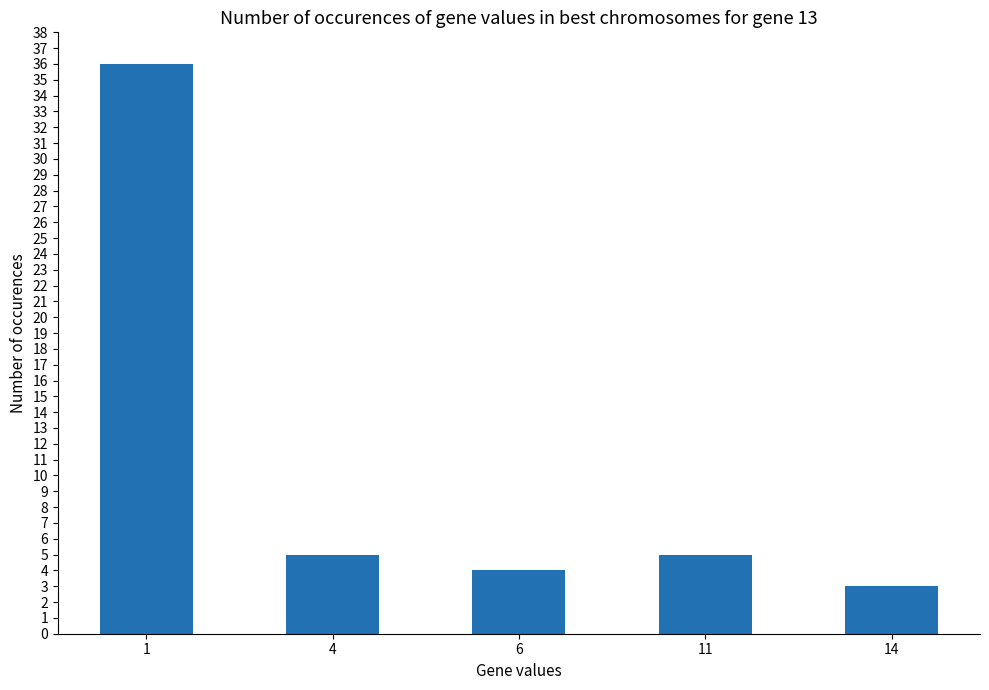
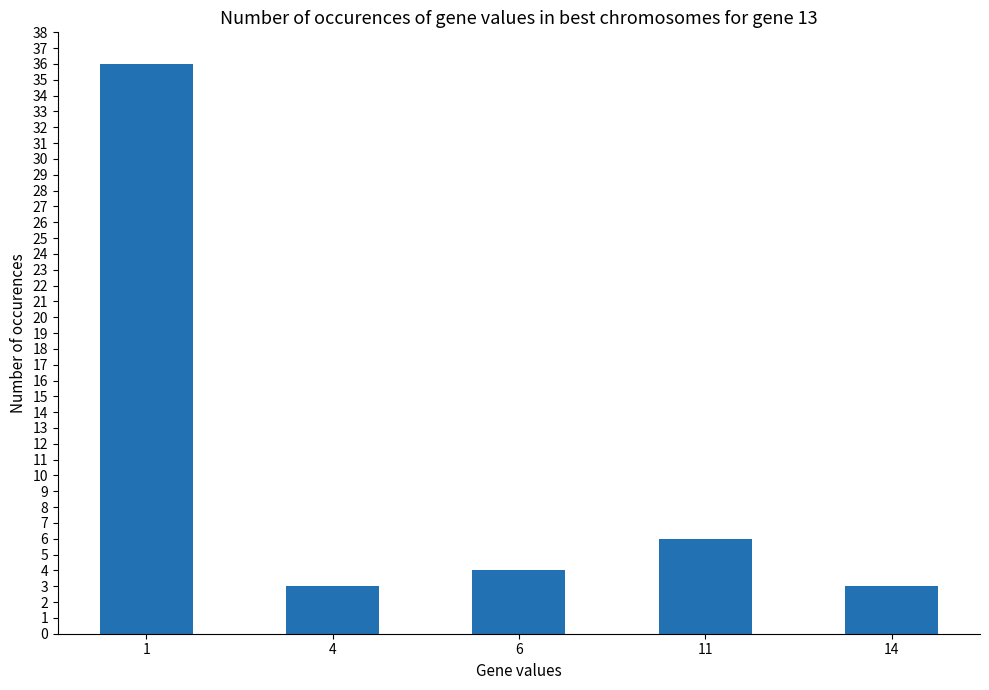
4: 5 -> 3
11: 5 -> 6
